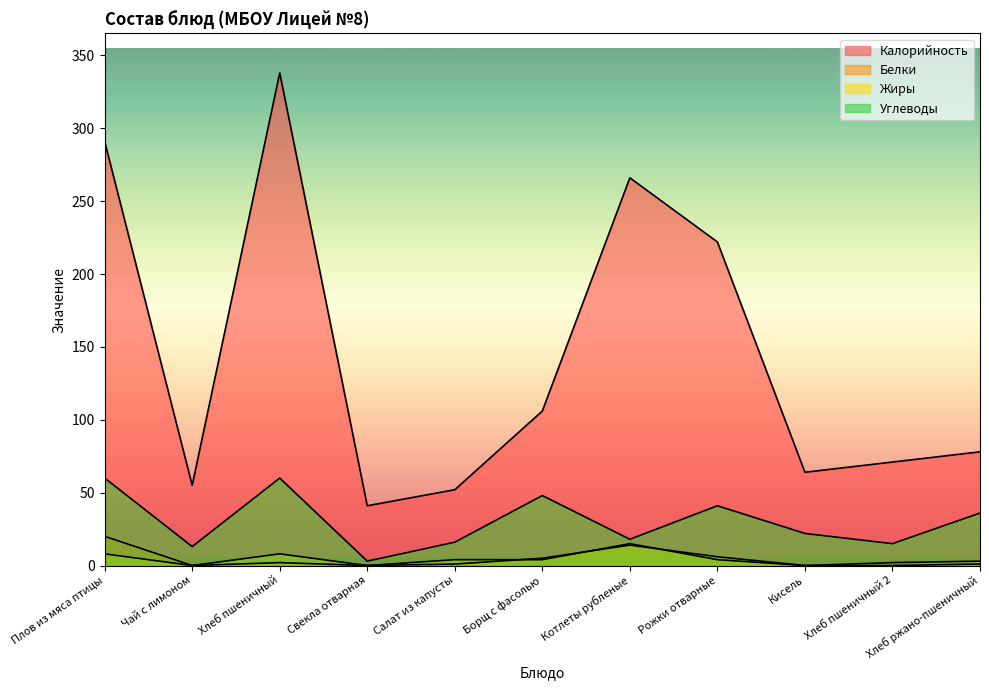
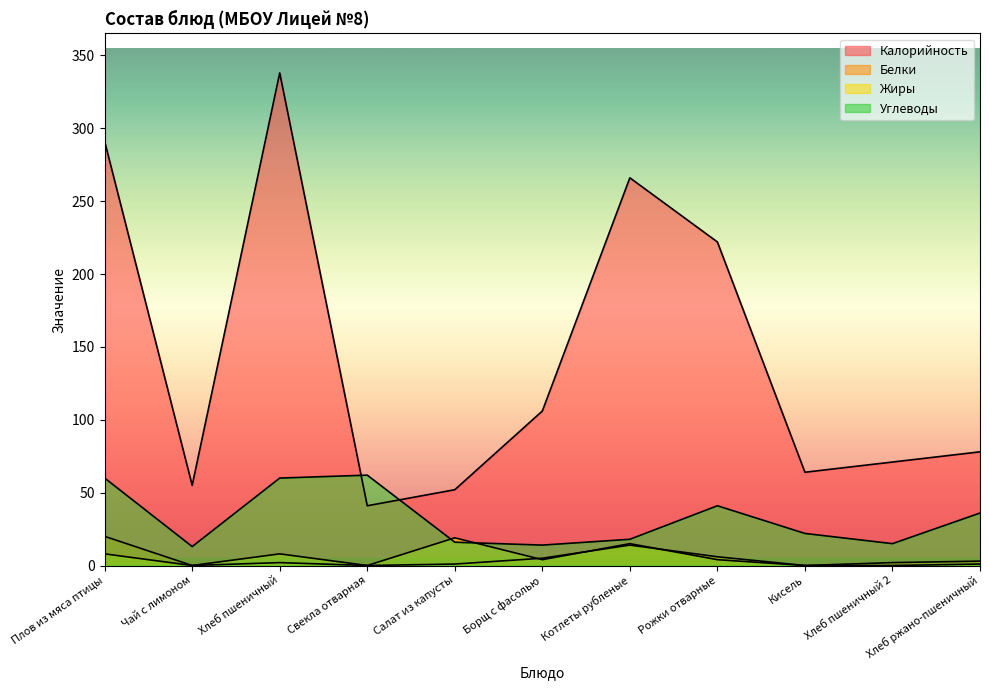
Углеводы, Свекла отварная: 3 -> 62
Жиры, Салат из капусты: 4 -> 19
Углеводы, Борщ с фасолью: 48 -> 14
